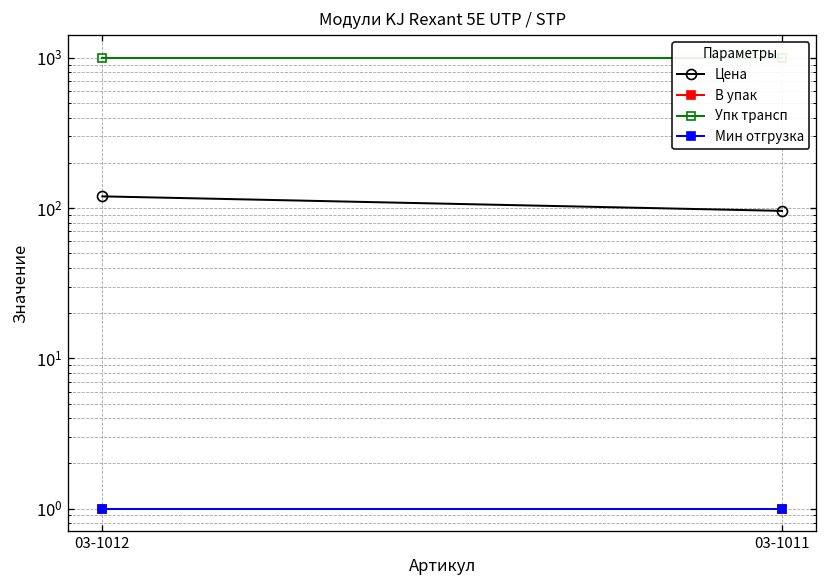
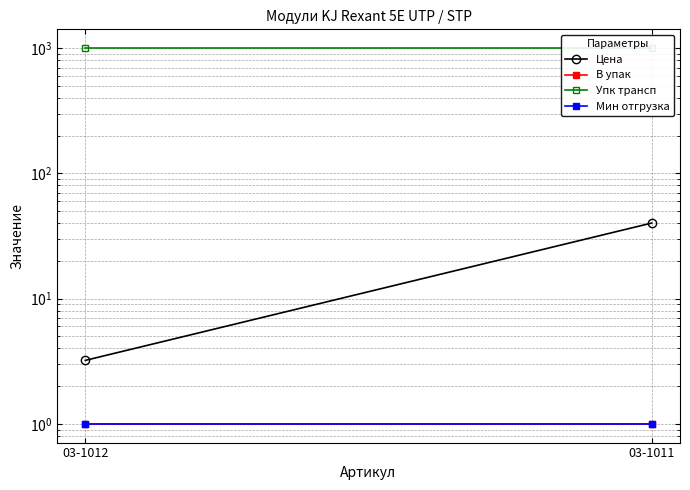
Цена, 03-1012: 120 -> 3.2
Цена, 03-1011: 100 -> 40
